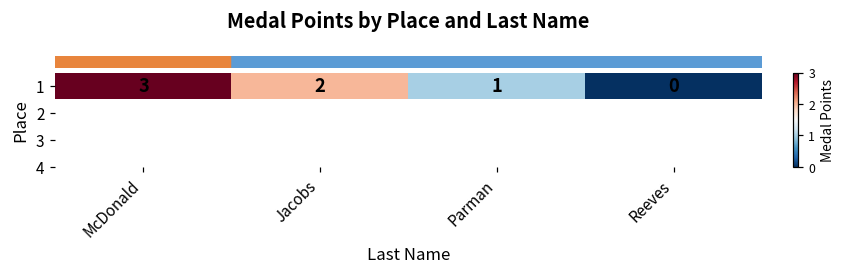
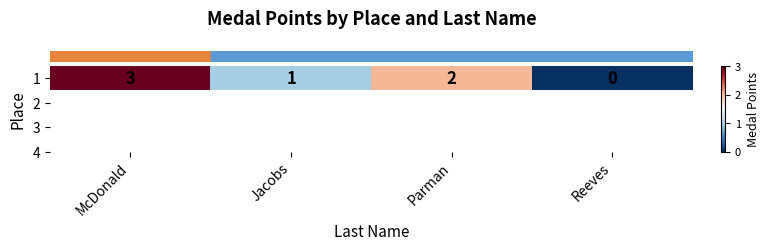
1, Jacobs: 2 -> 1
1, Parman: 1 -> 2
